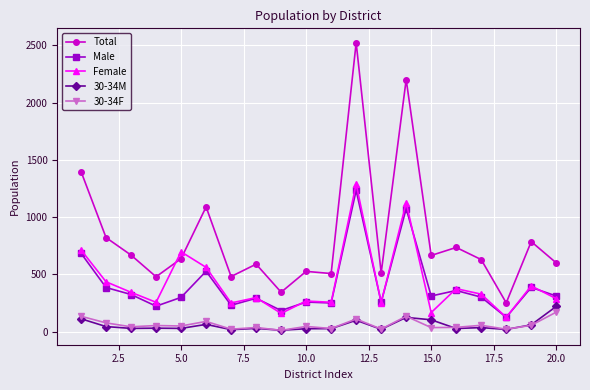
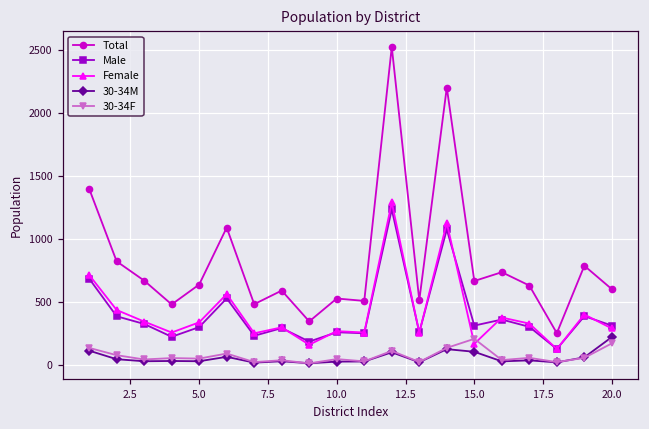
Female, 5.0: 700 -> 340
30-34F, 15.0: 40 -> 210
